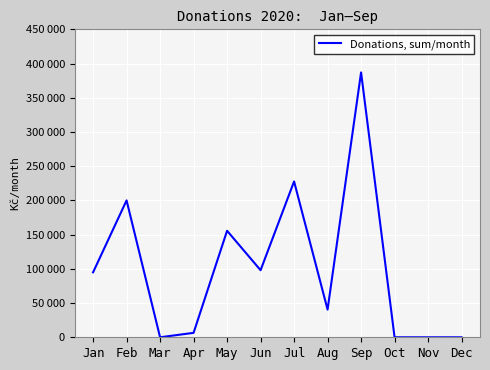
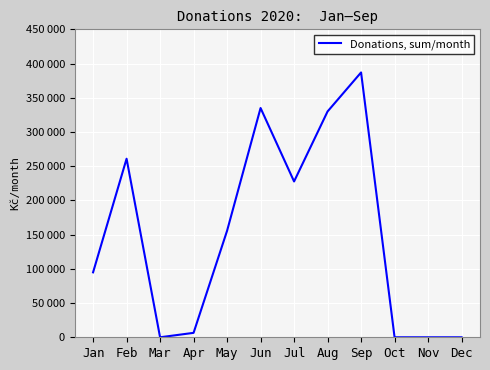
Feb: 200000 -> 260000
Jun: 100000 -> 340000
Aug: 40000 -> 330000
